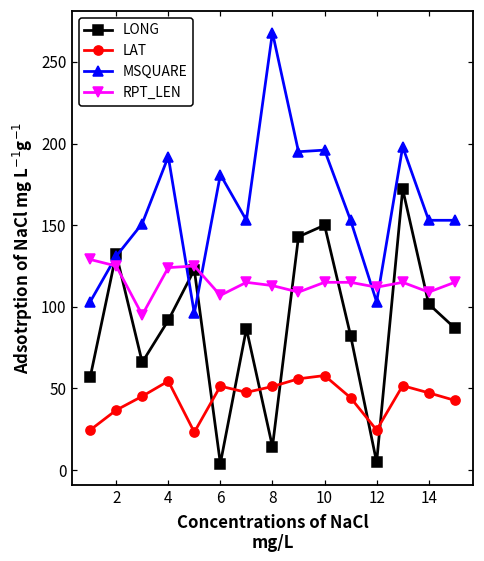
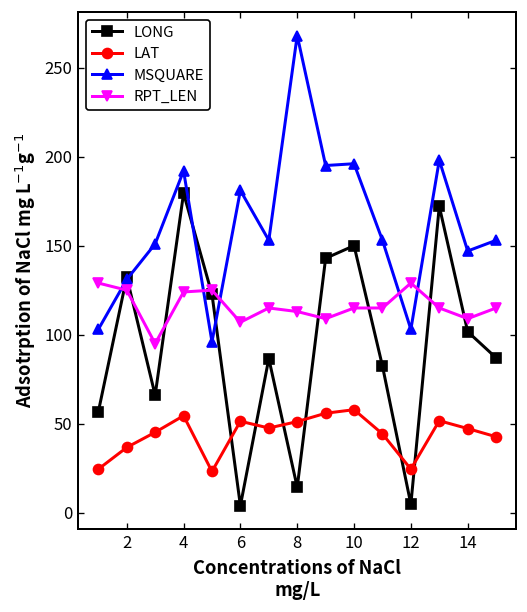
LONG, 4: 92 -> 179
RPT_LEN, 12: 112 -> 129
MSQUARE, 14: 153 -> 147
